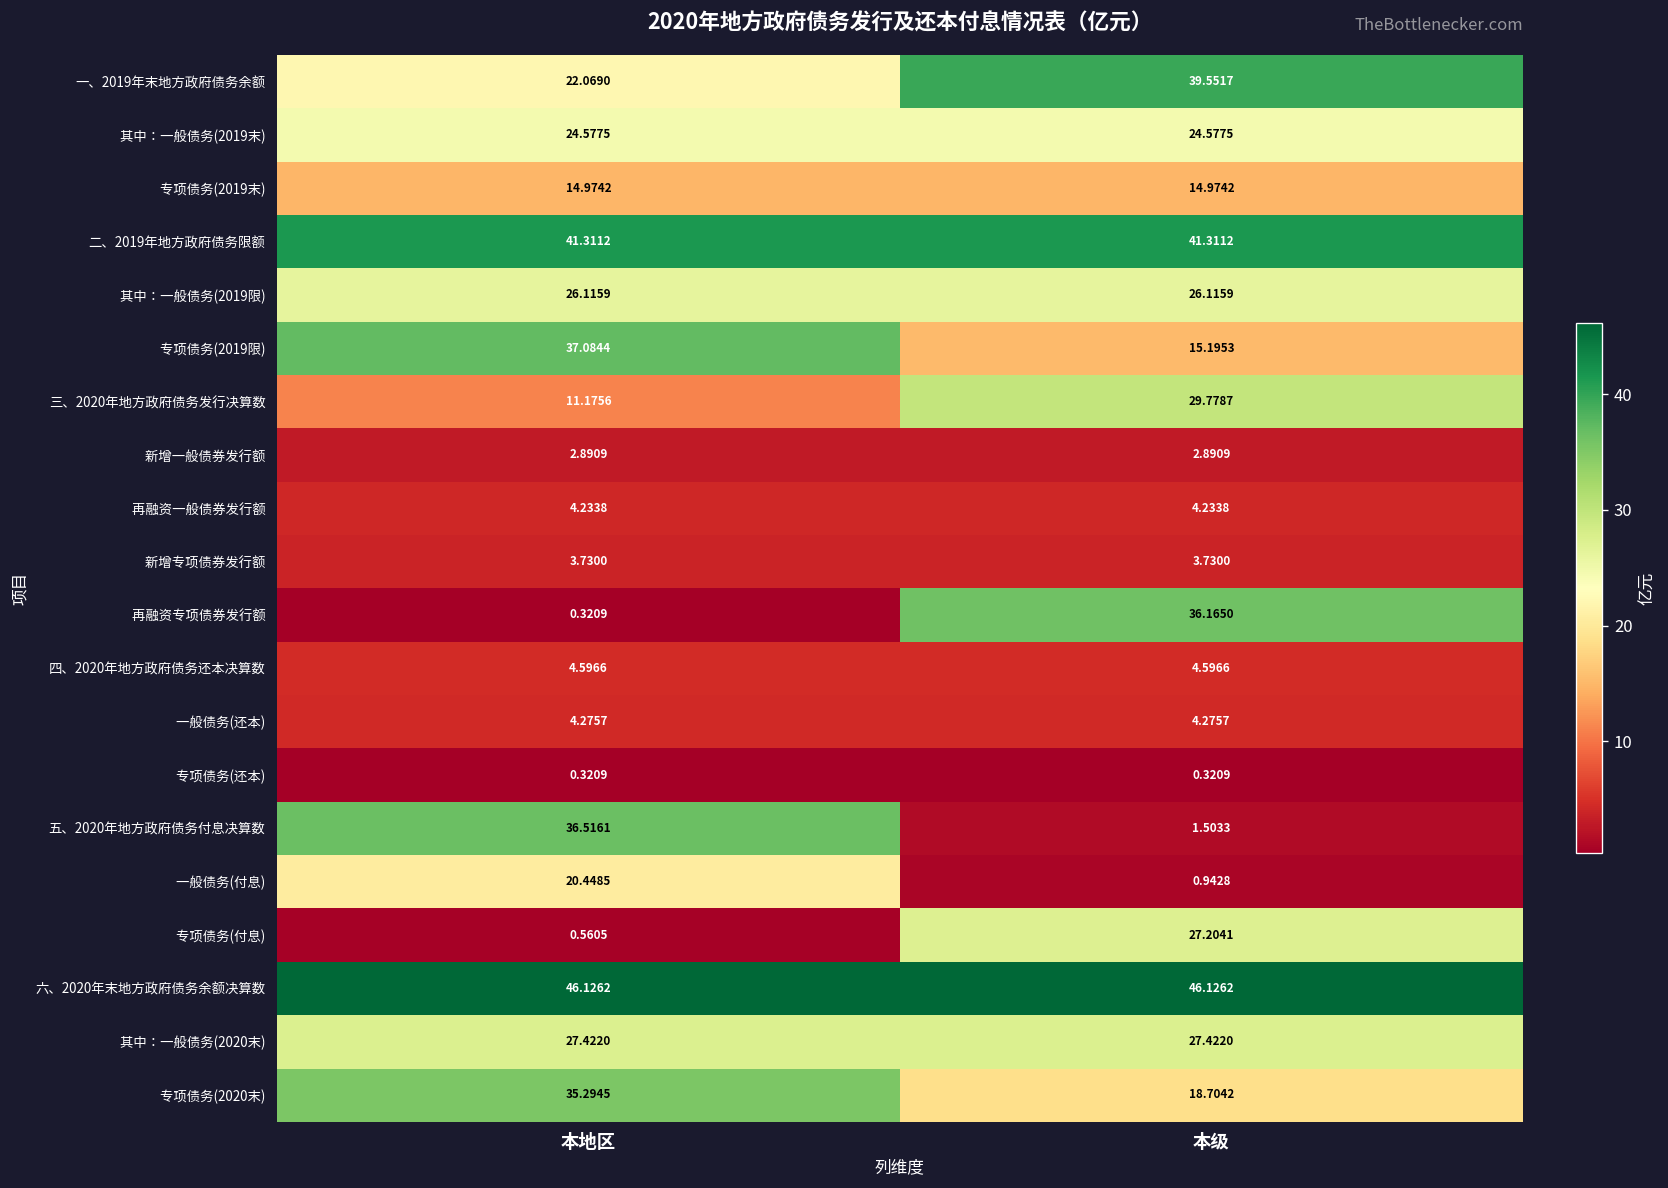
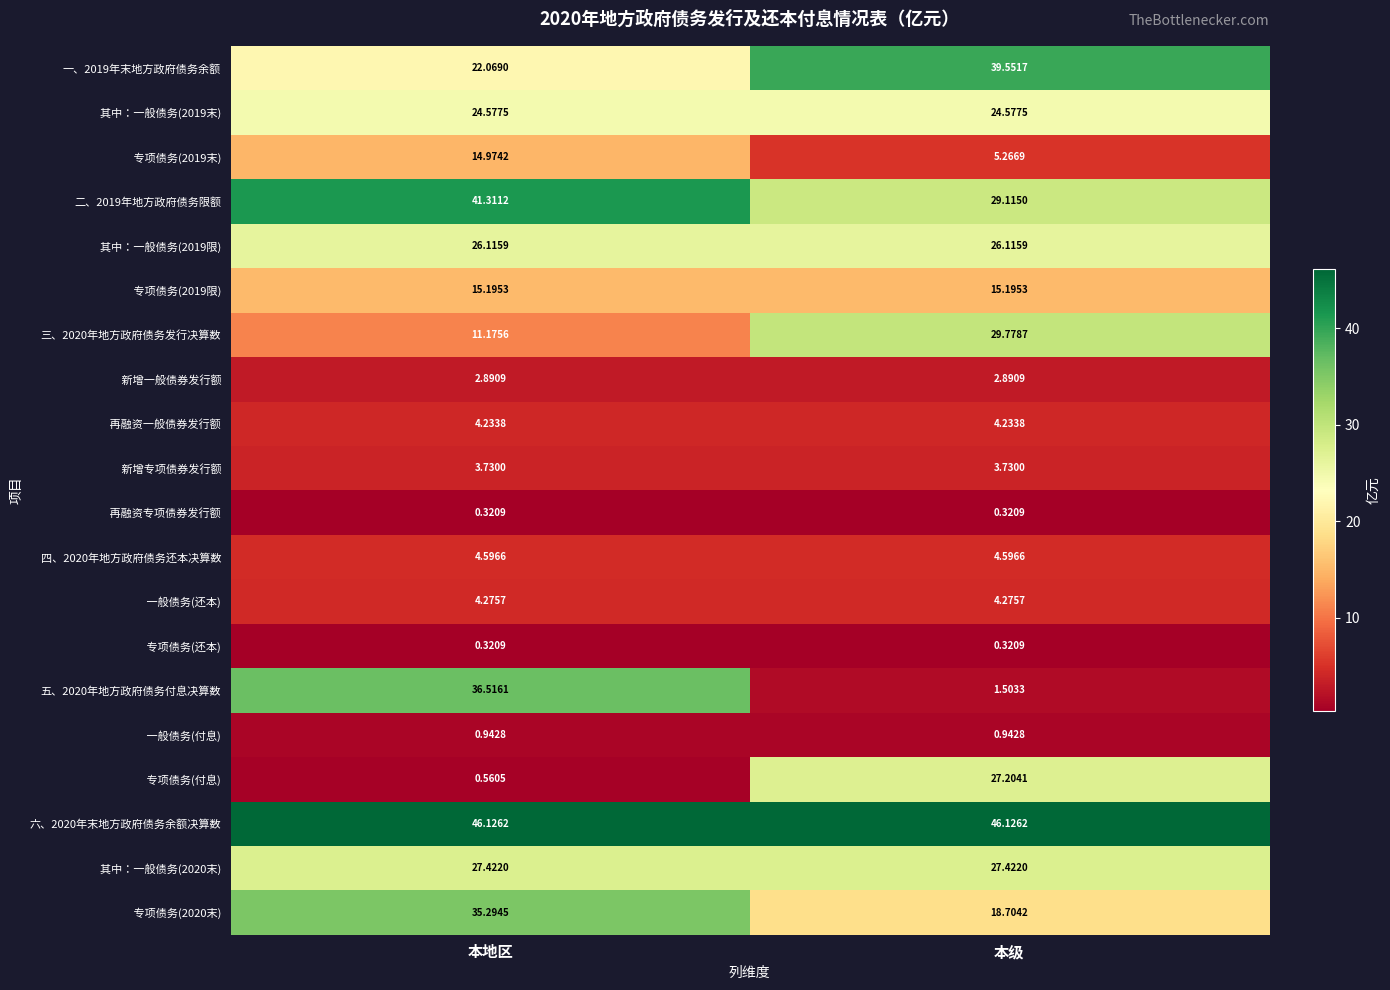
专项债务(2019末), 本级: 14.9742 -> 5.2669
二、2019年地方政府债务限额, 本级: 41.3112 -> 29.1150
专项债务(2019限), 本地区: 37.0844 -> 15.1953
再融资专项债券发行额, 本级: 36.1650 -> 0.3209
一般债务(付息), 本地区: 20.4485 -> 0.9428
